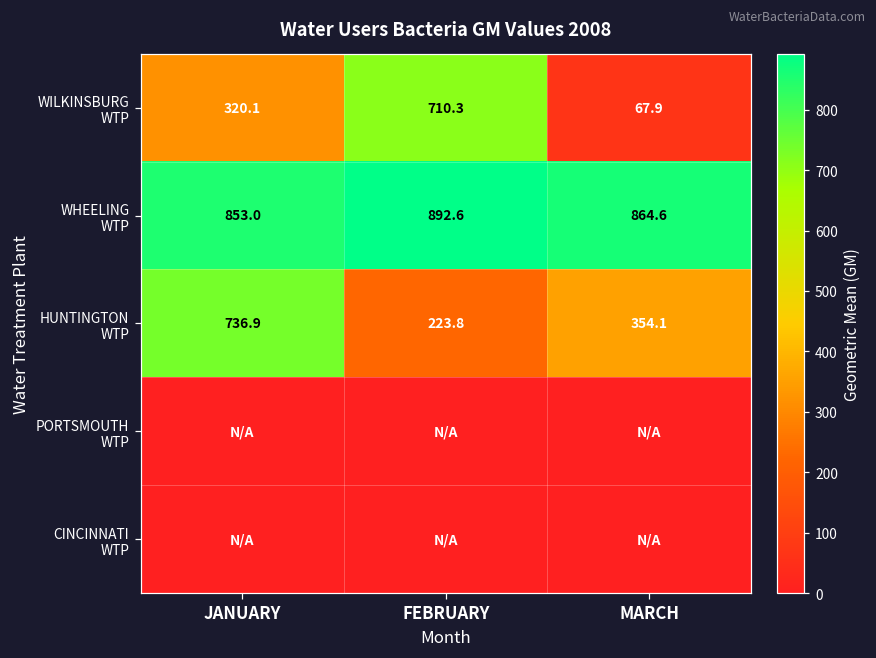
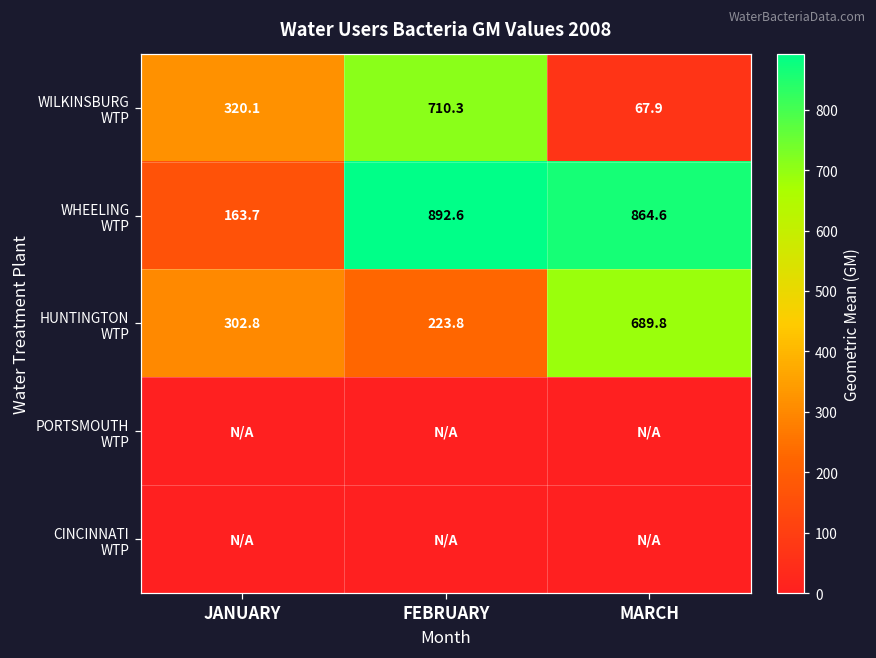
WHEELING WTP, JANUARY: 853.0 -> 163.7
HUNTINGTON WTP, JANUARY: 736.9 -> 302.8
HUNTINGTON WTP, MARCH: 354.1 -> 689.8
